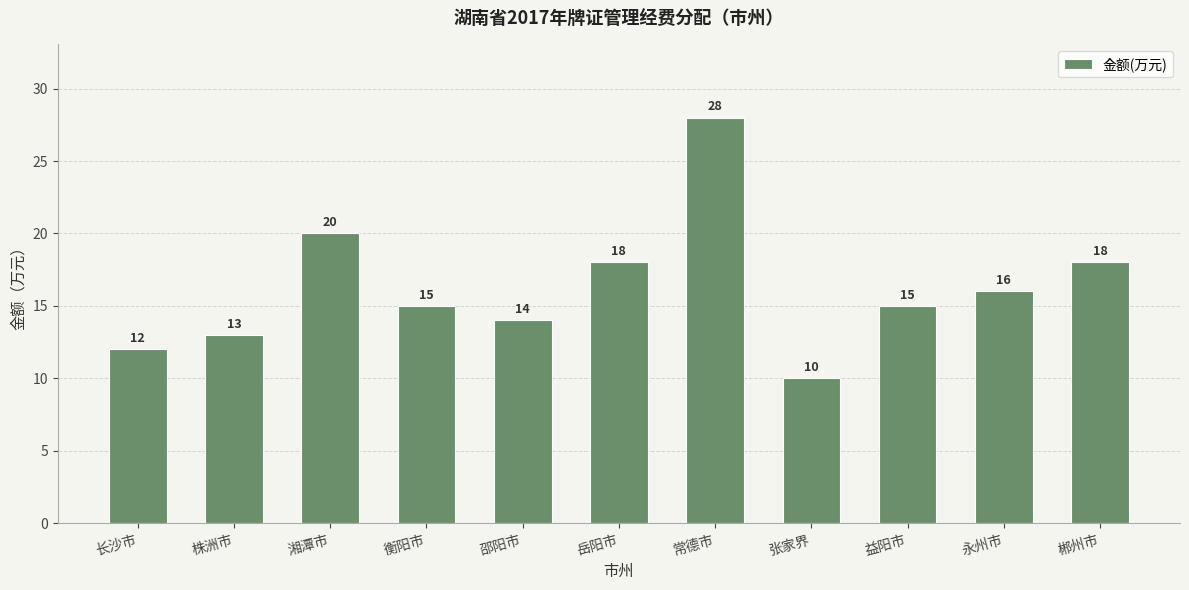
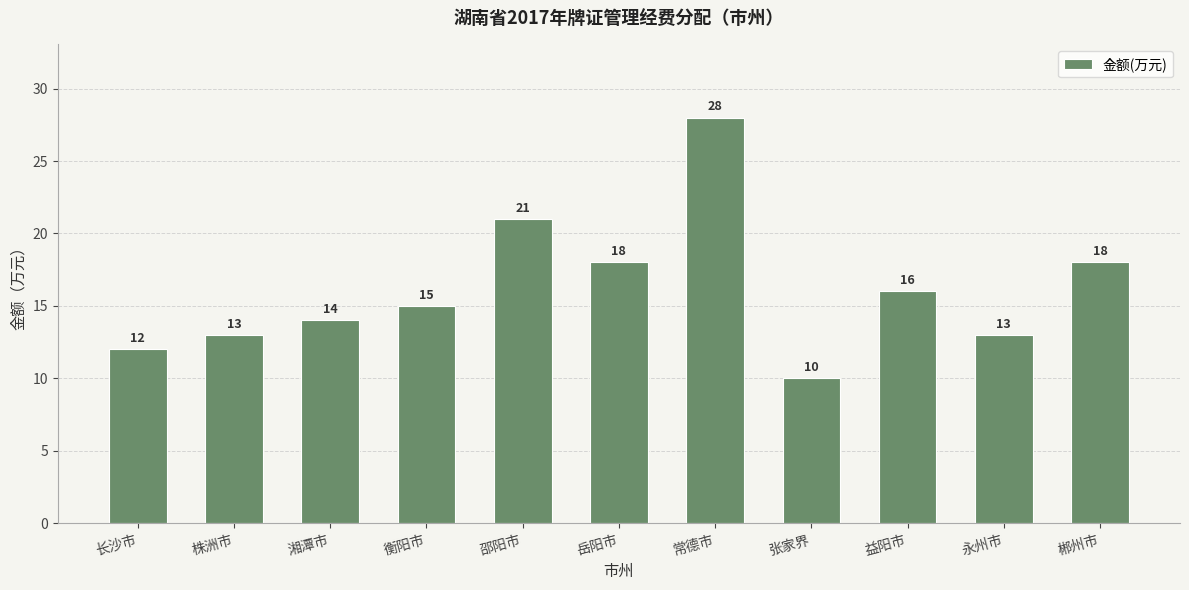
湘潭市: 20 -> 14
邵阳市: 14 -> 21
益阳市: 15 -> 16
永州市: 16 -> 13
